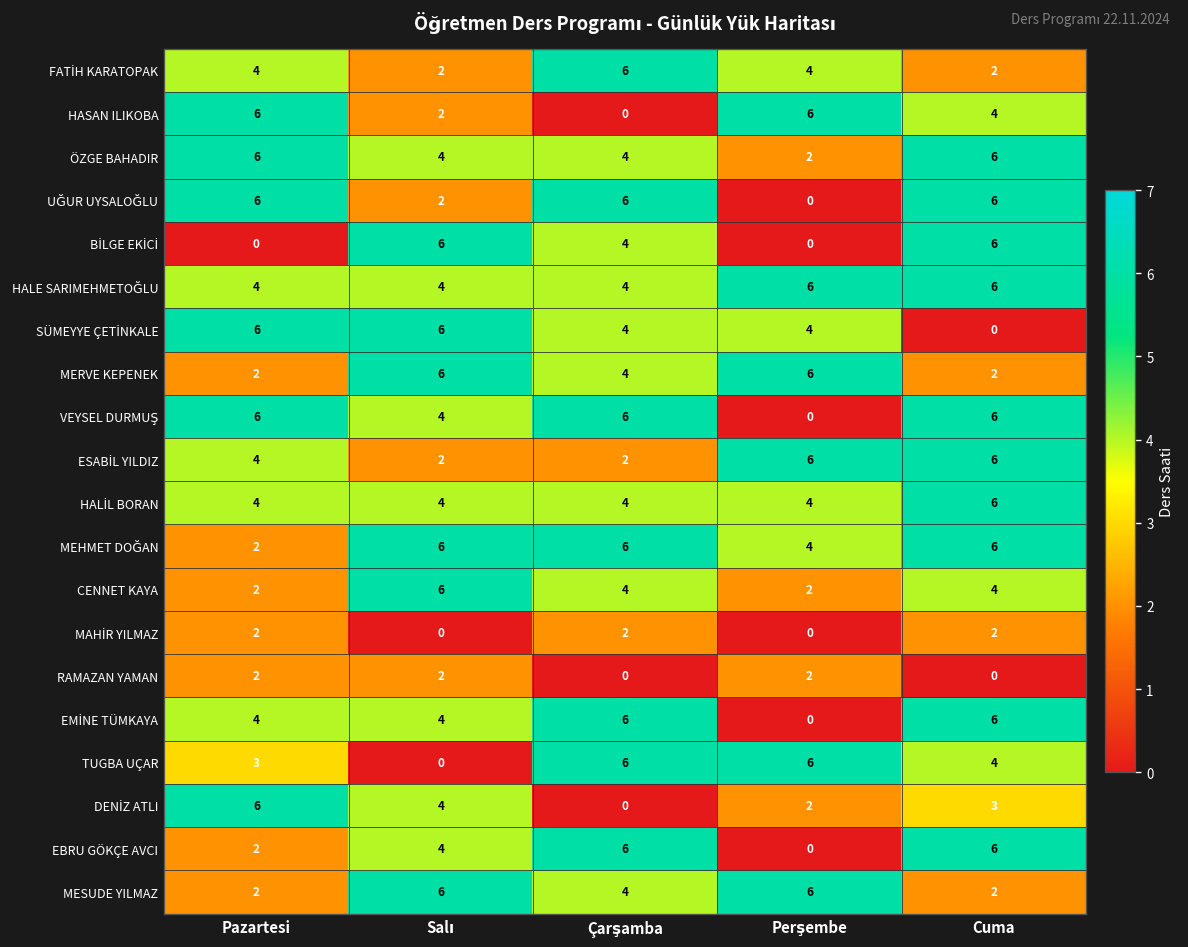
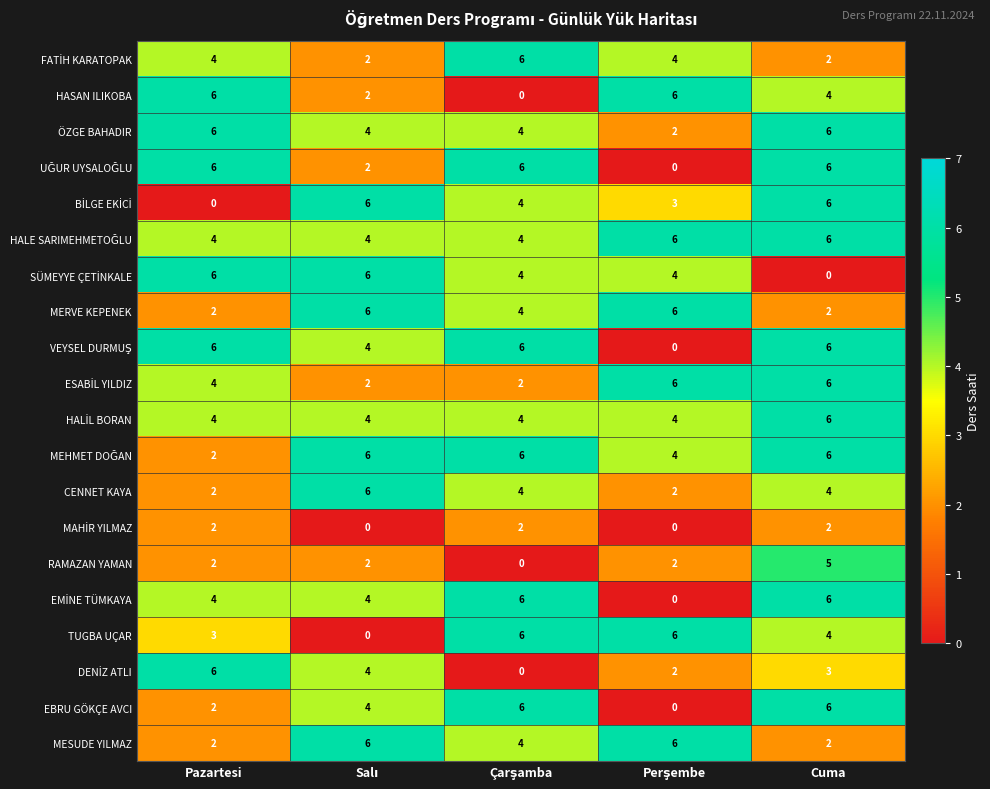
BİLGE EKİCİ, Perşembe: 0 -> 3
RAMAZAN YAMAN, Cuma: 0 -> 5
